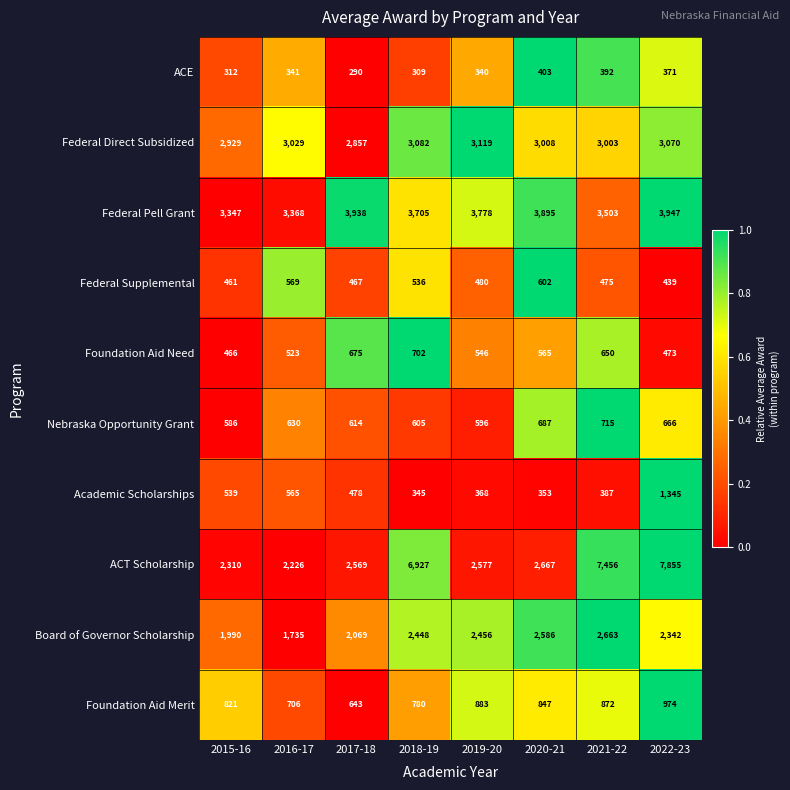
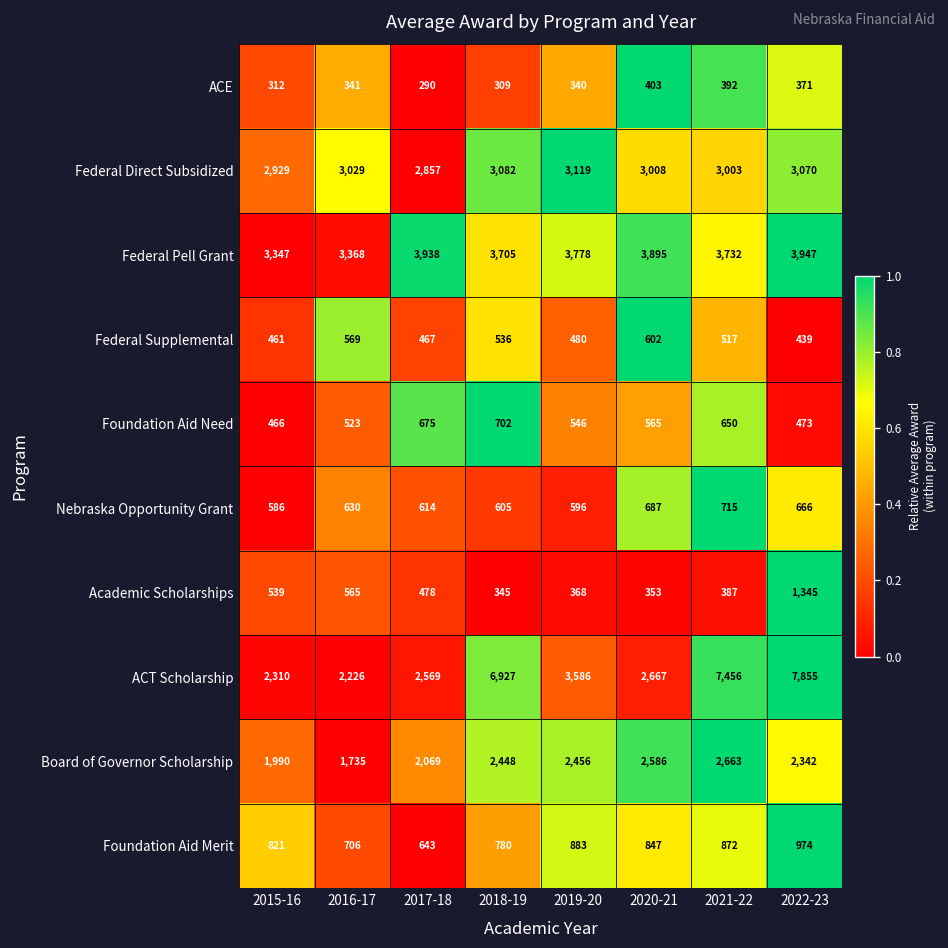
Federal Pell Grant, 2021-22: 3,503 -> 3,732
Federal Supplemental, 2021-22: 475 -> 517
ACT Scholarship, 2019-20: 2,577 -> 3,586
